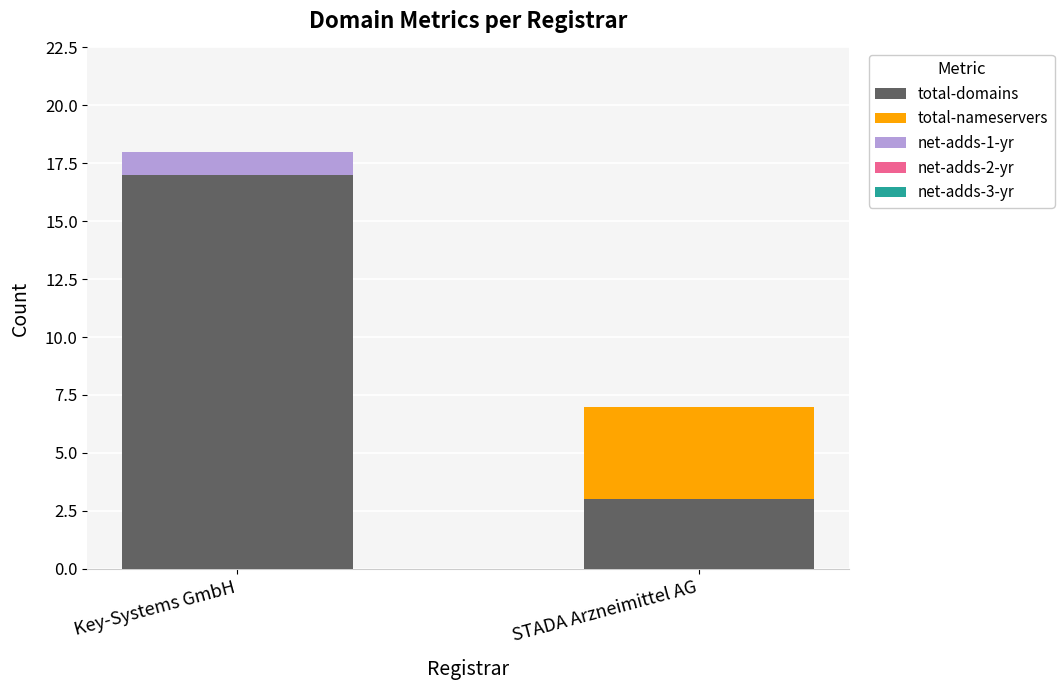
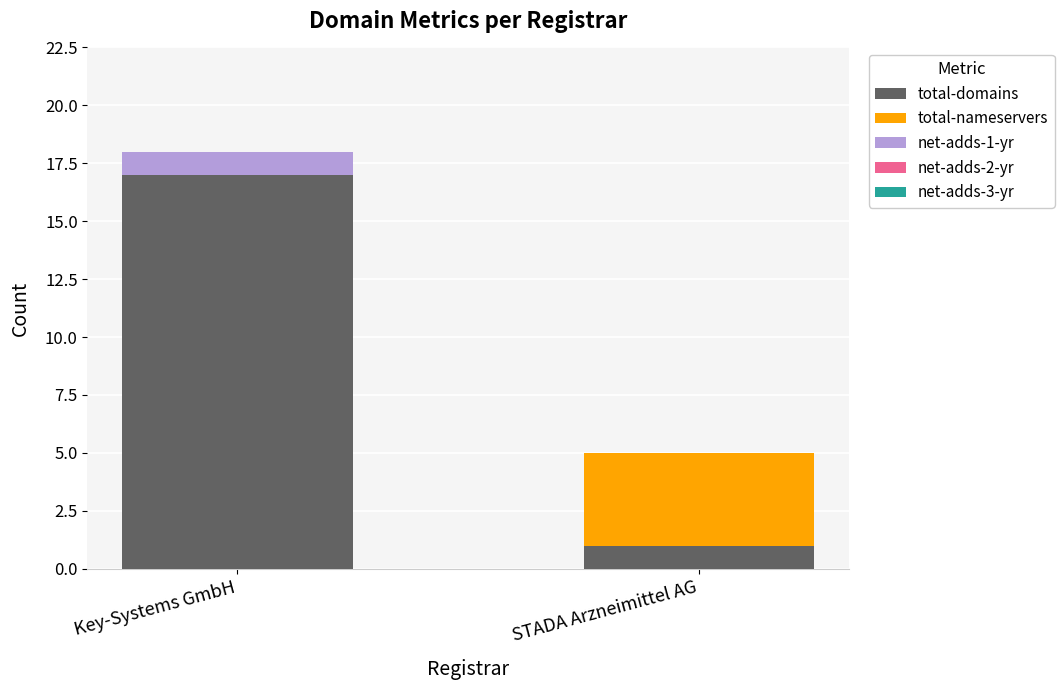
total-domains, STADA Arzneimittel AG: 3 -> 1
